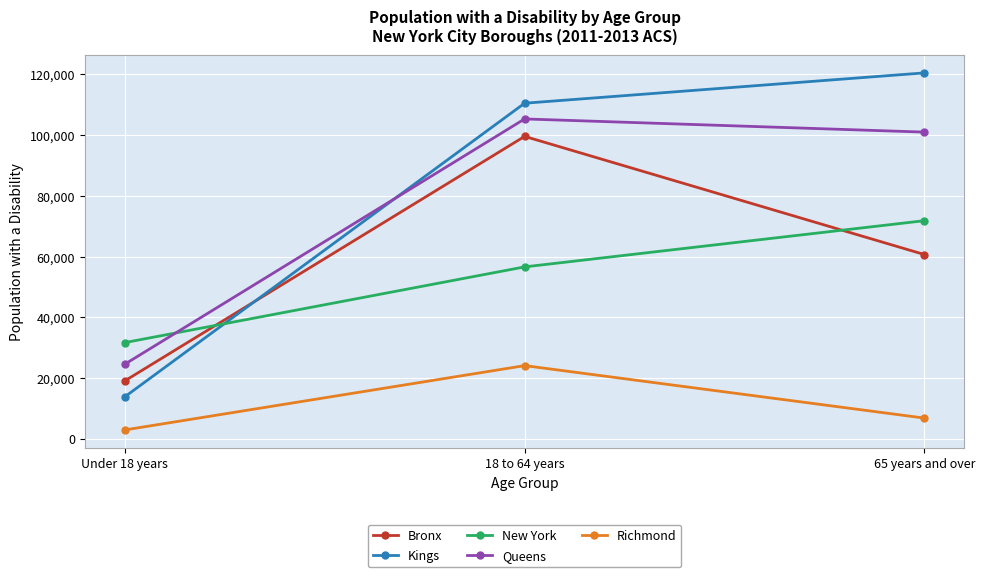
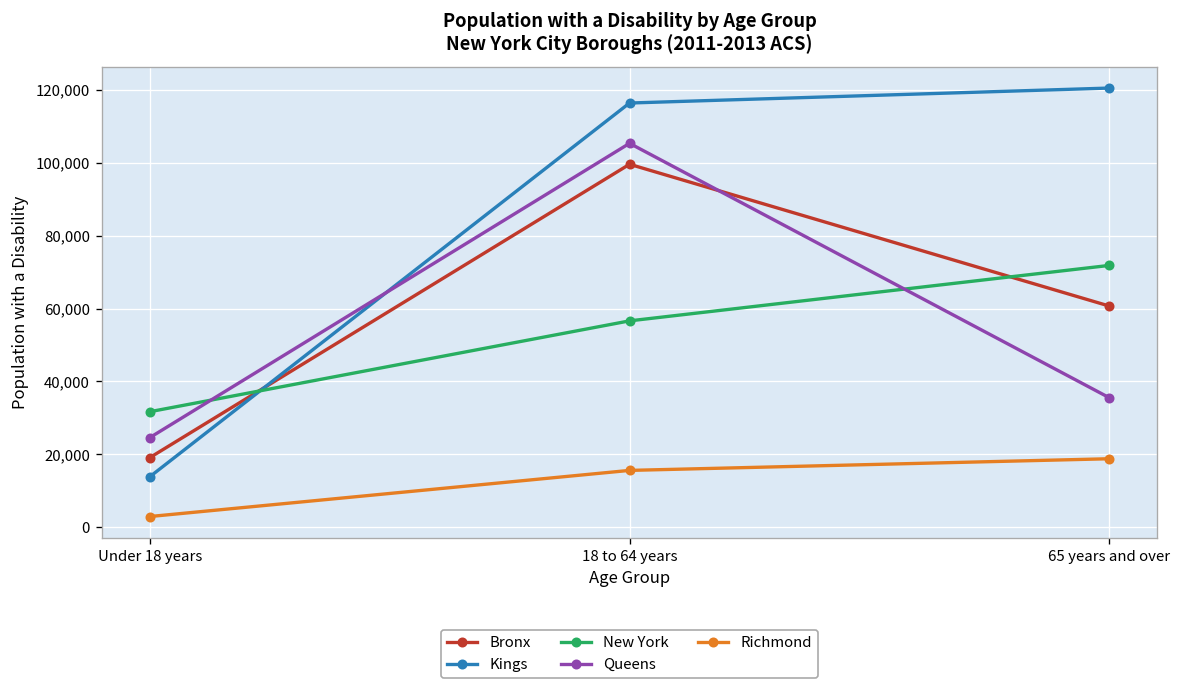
Kings, 18 to 64 years: 110,000 -> 116,000
Richmond, 18 to 64 years: 24,000 -> 16,000
Queens, 65 years and over: 101,000 -> 36,000
Richmond, 65 years and over: 7,000 -> 19,000
